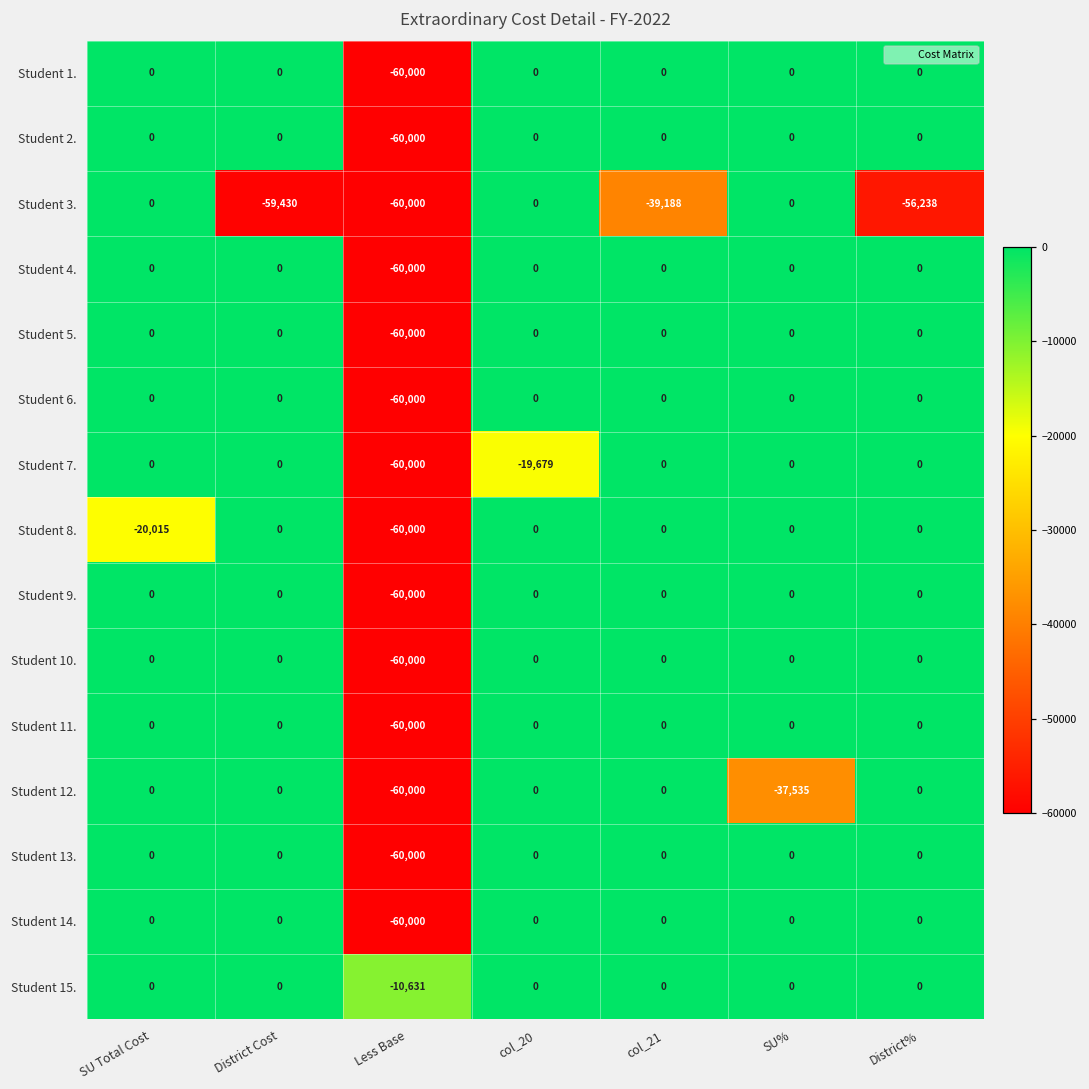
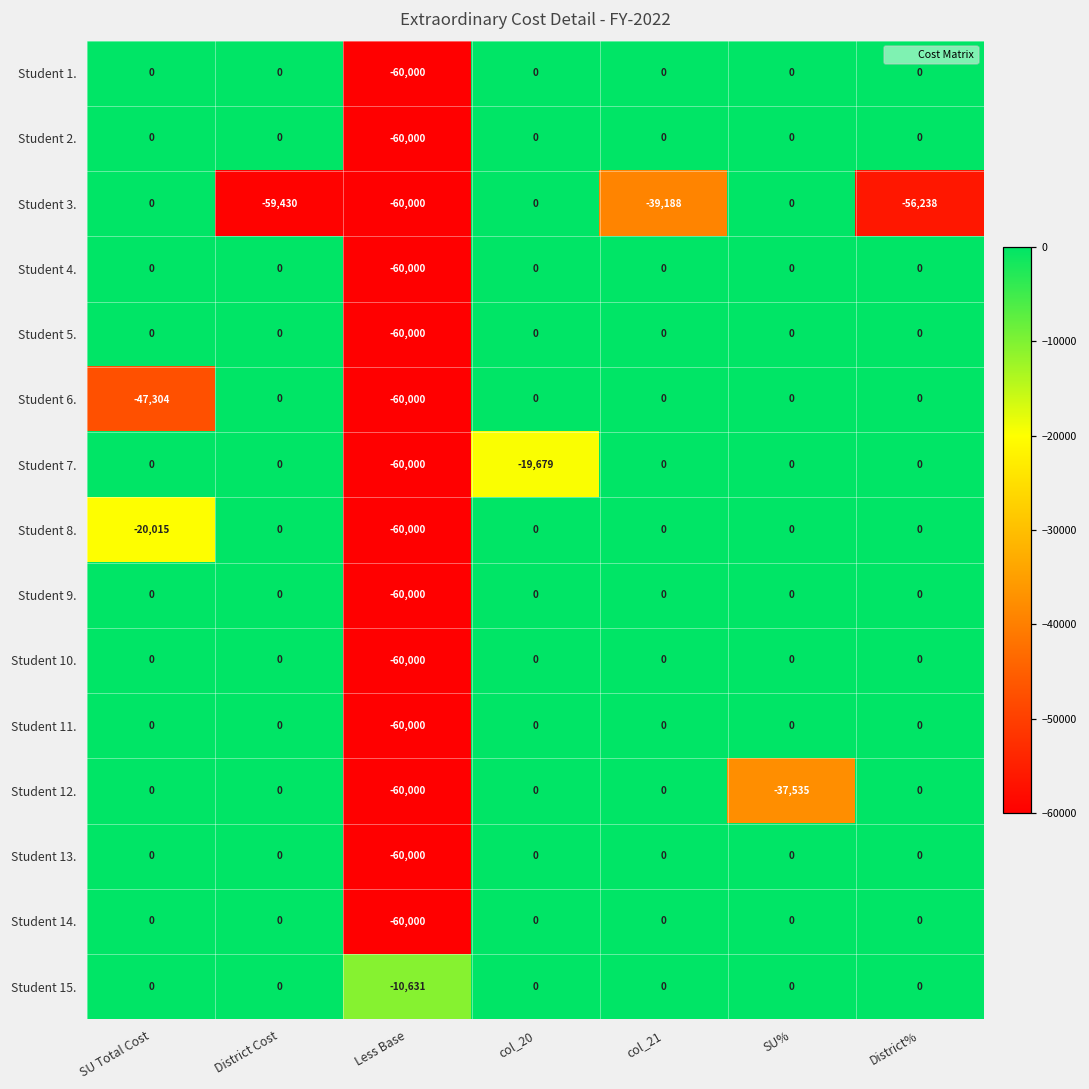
Student 6., SU Total Cost: 0 -> -47,304
